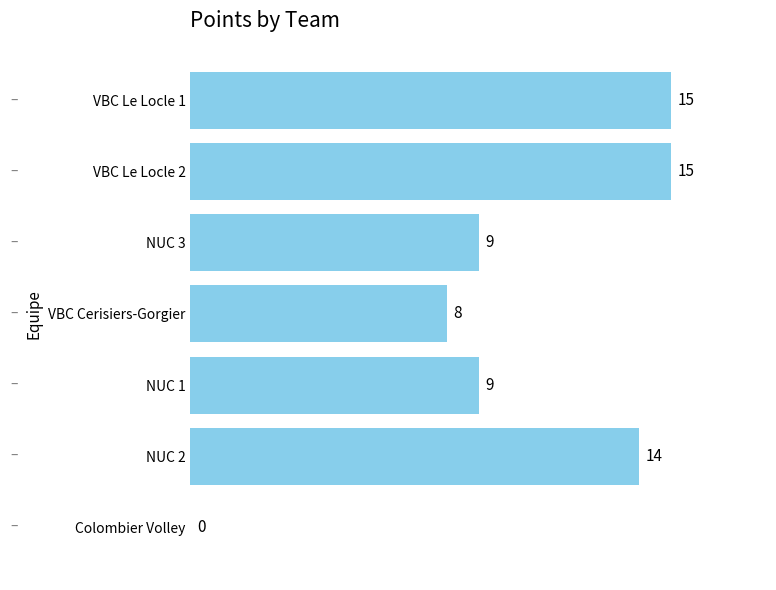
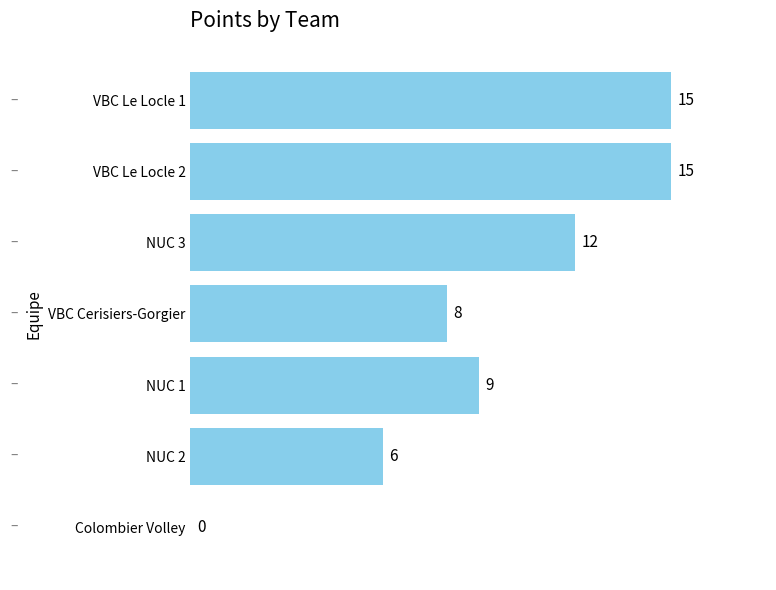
NUC 3: 9 -> 12
NUC 2: 14 -> 6
